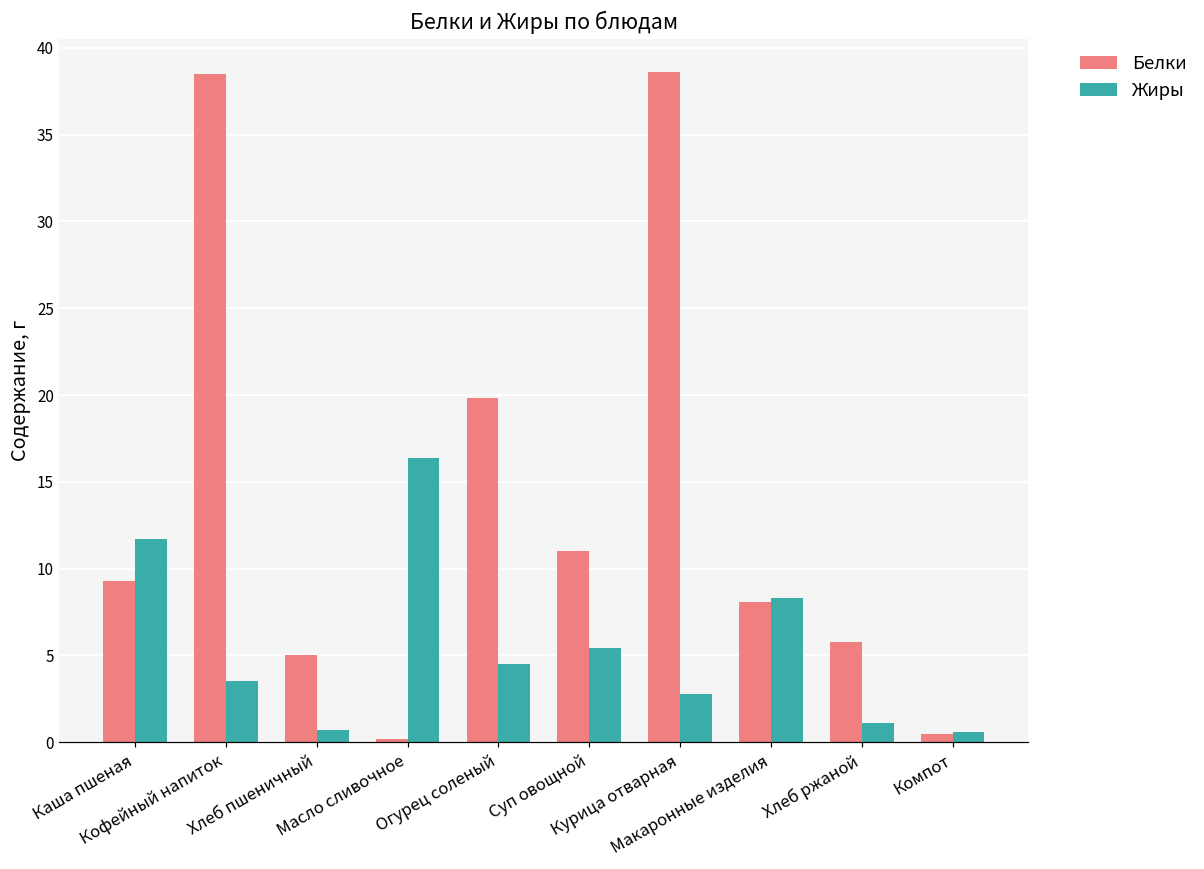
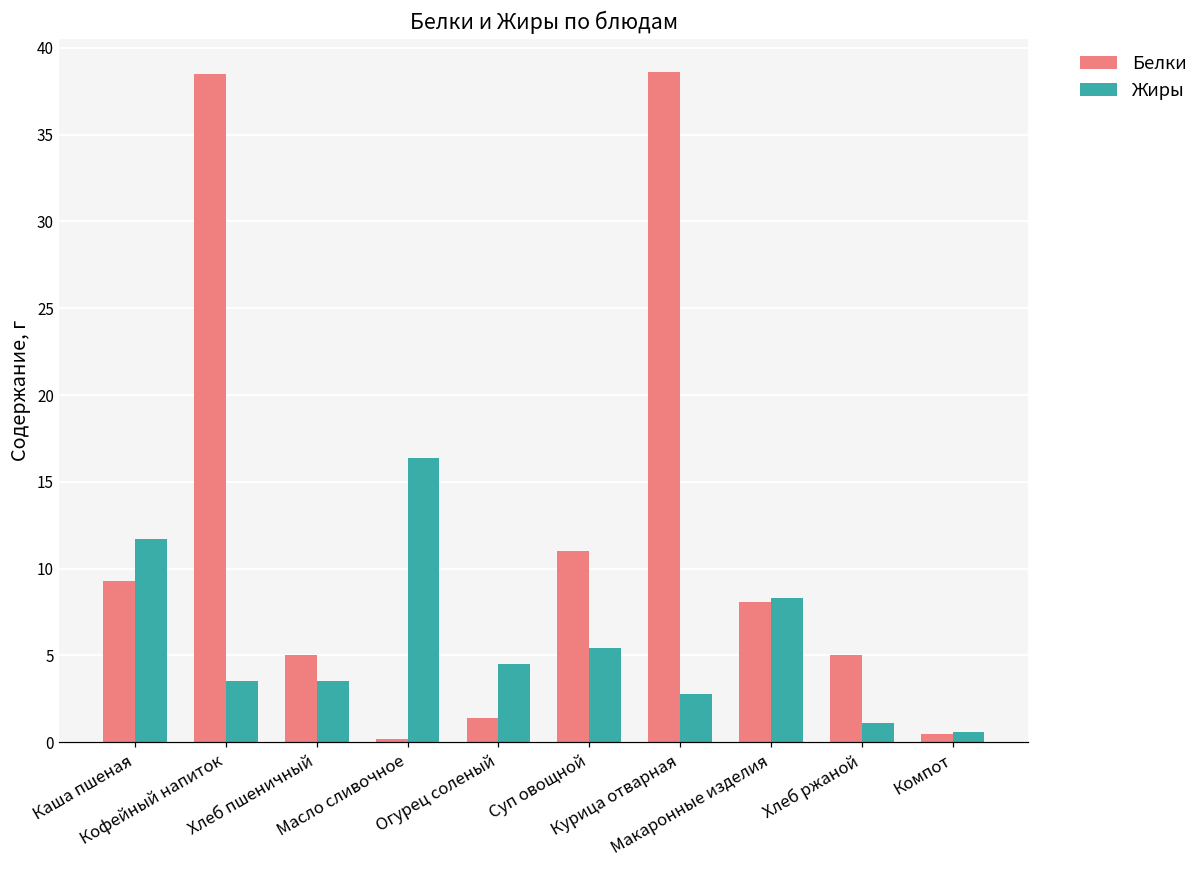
Жиры, Хлеб пшеничный: 0.7 -> 3.5
Белки, Огурец соленый: 19.8 -> 1.4
Белки, Хлеб ржаной: 5.8 -> 5.0
